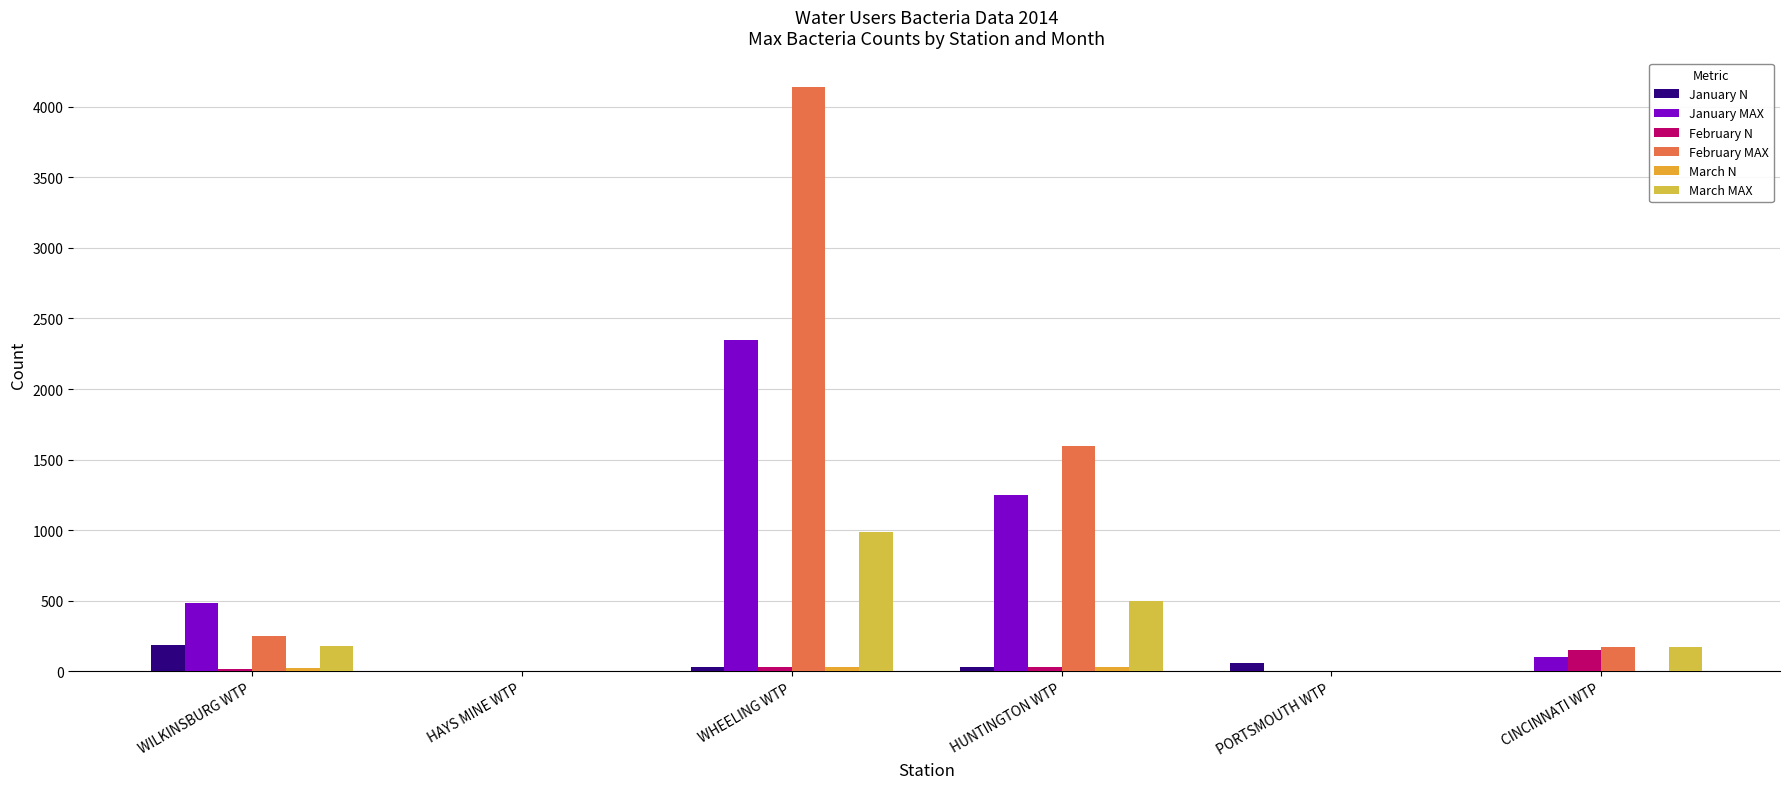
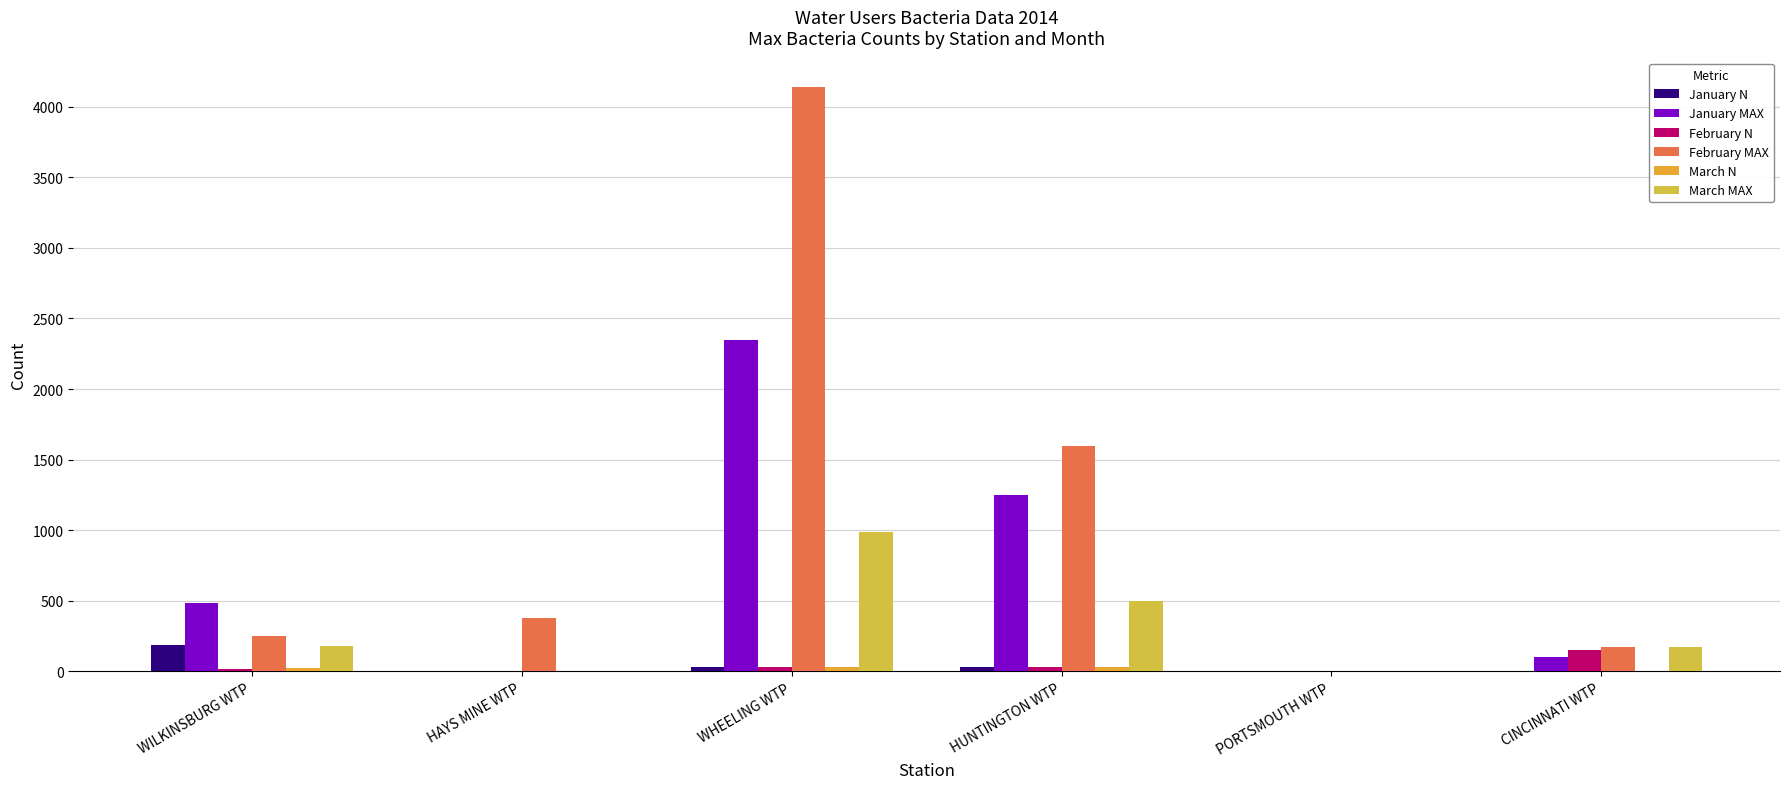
February MAX, HAYS MINE WTP: 0 -> 380
January N, PORTSMOUTH WTP: 60 -> 0
